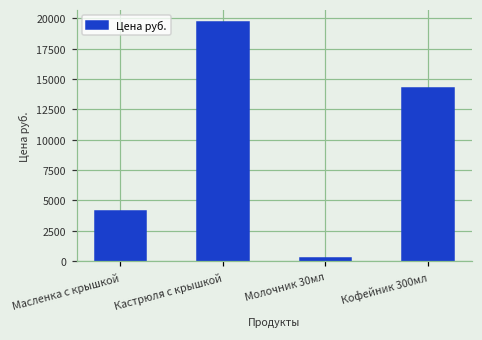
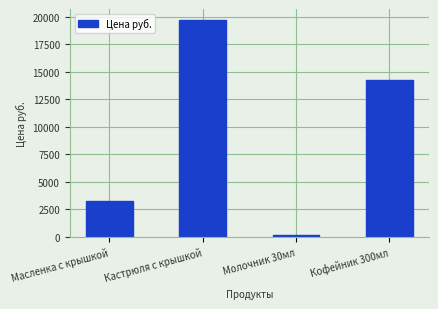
Масленка с крышкой: 4100 -> 3300
